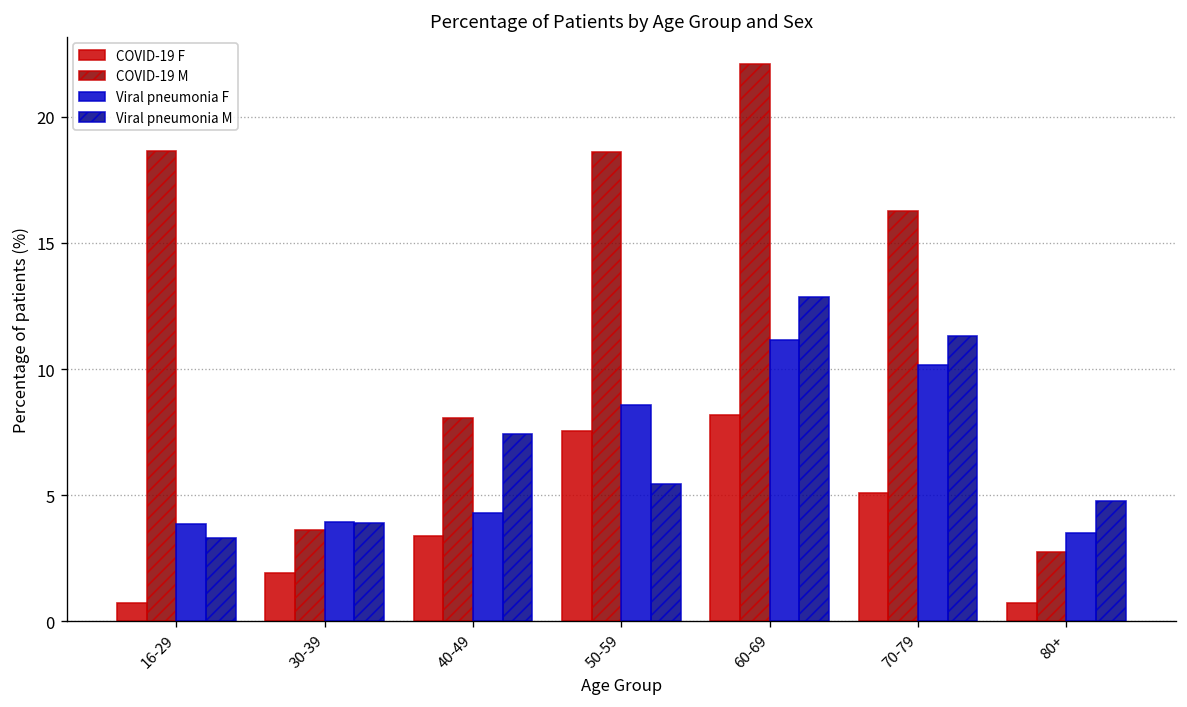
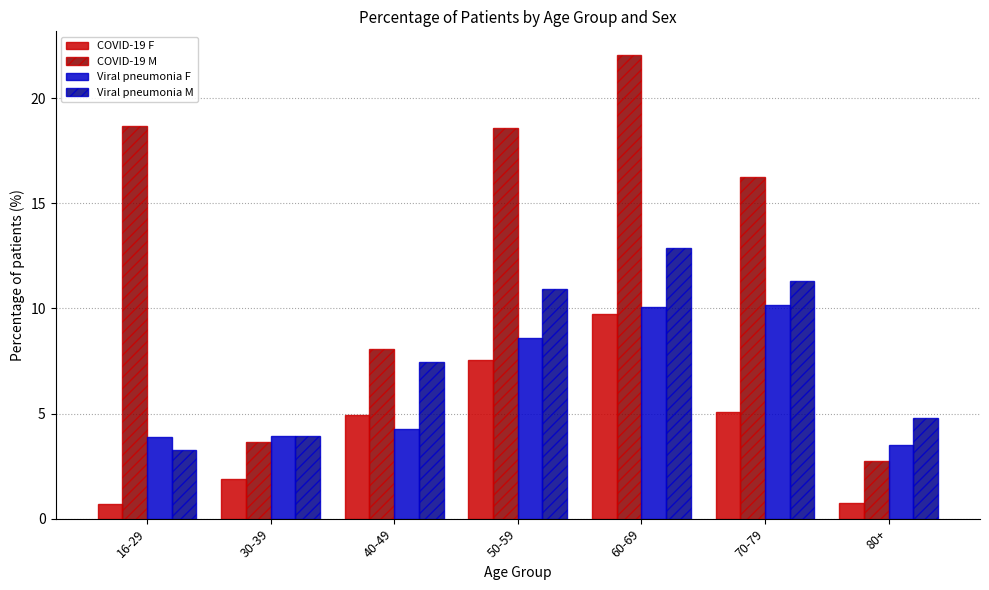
COVID-19 F, 40-49: 3.4 -> 5.0
Viral pneumonia M, 50-59: 5.4 -> 10.9
COVID-19 F, 60-69: 8.2 -> 9.7
Viral pneumonia F, 60-69: 11.2 -> 10.1
